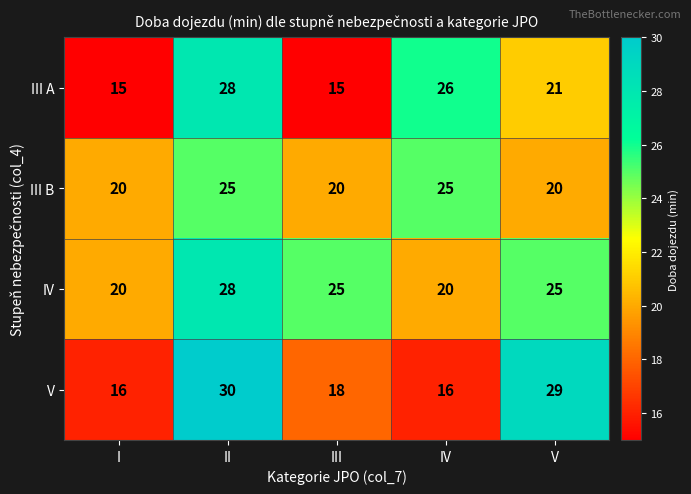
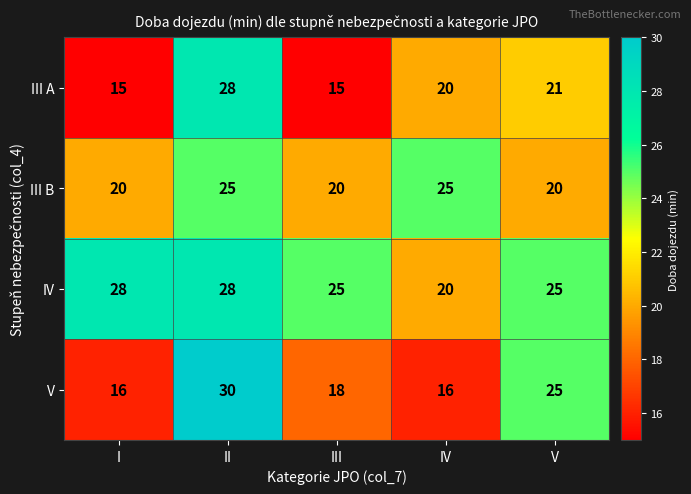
III A, IV: 26 -> 20
IV, I: 20 -> 28
V, V: 29 -> 25
